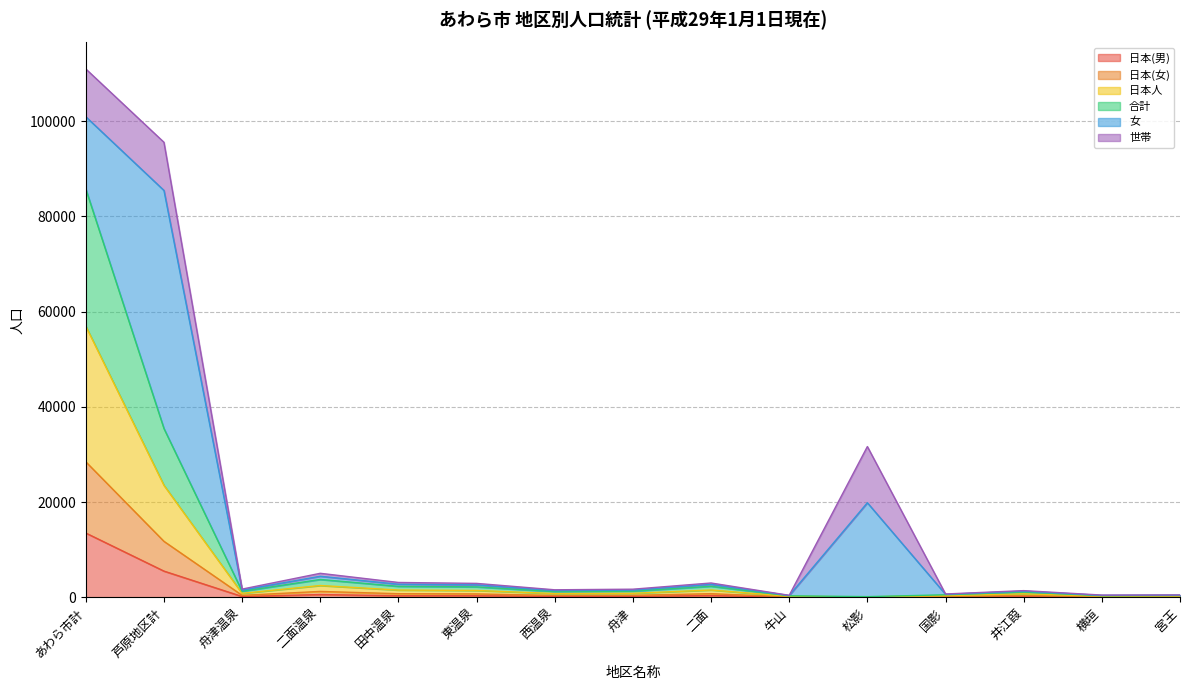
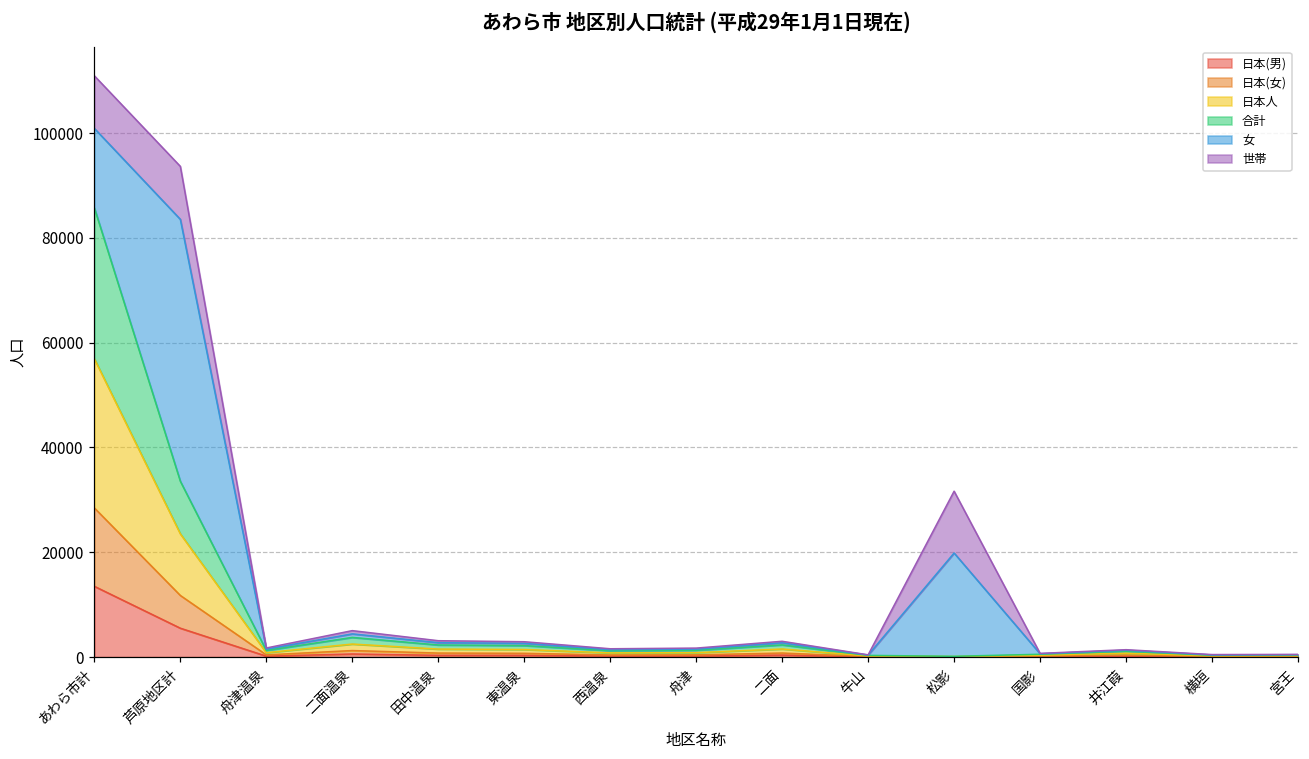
合計, 芦原地区計: 12000 -> 10000
